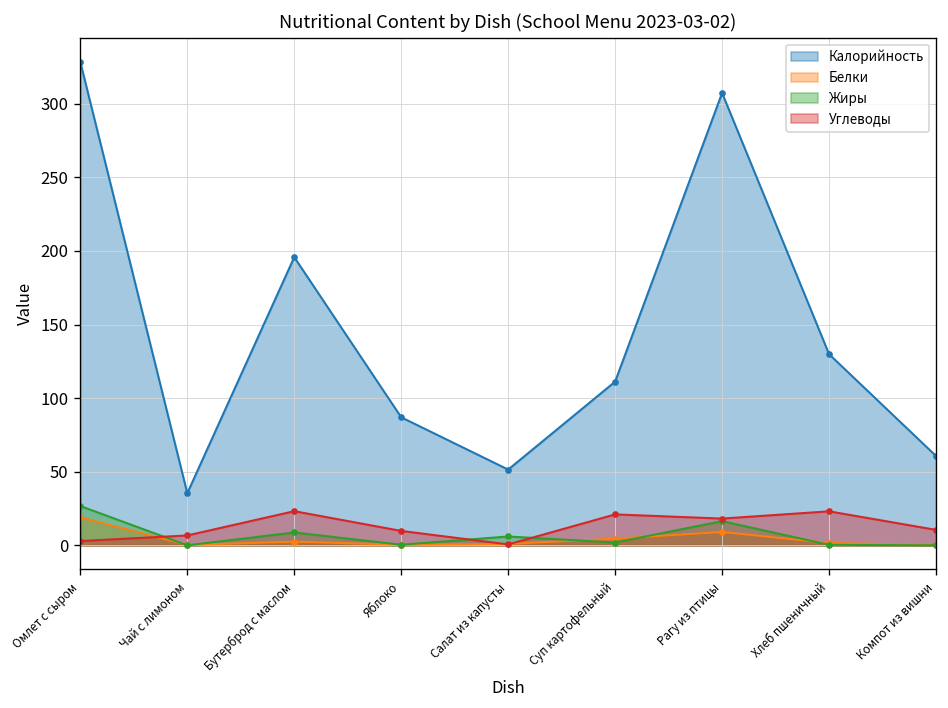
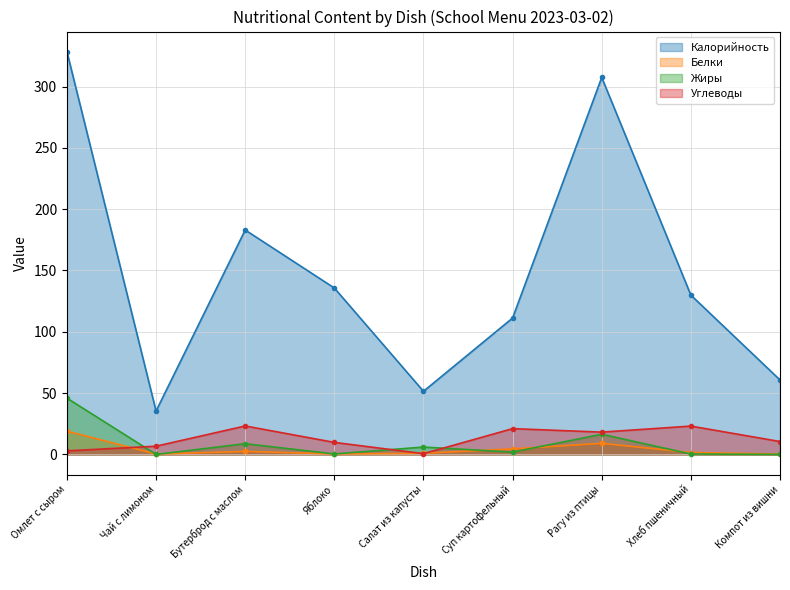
Жиры, Омлет с сыром: 27 -> 46
Калорийность, Бутерброд с маслом: 196 -> 183
Калорийность, Яблоко: 87 -> 136
